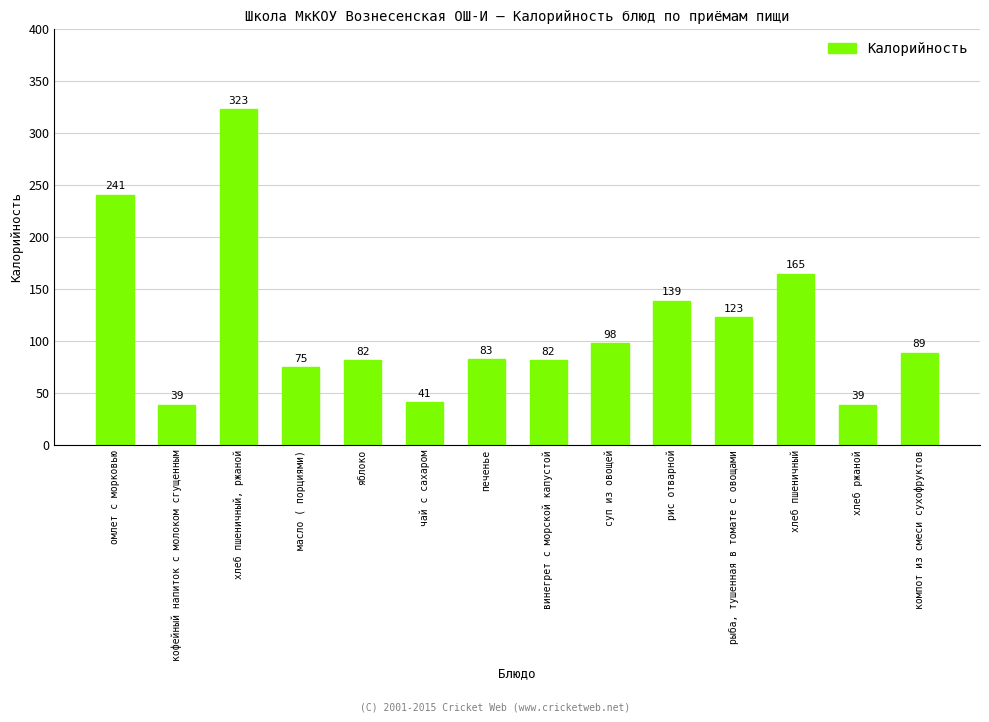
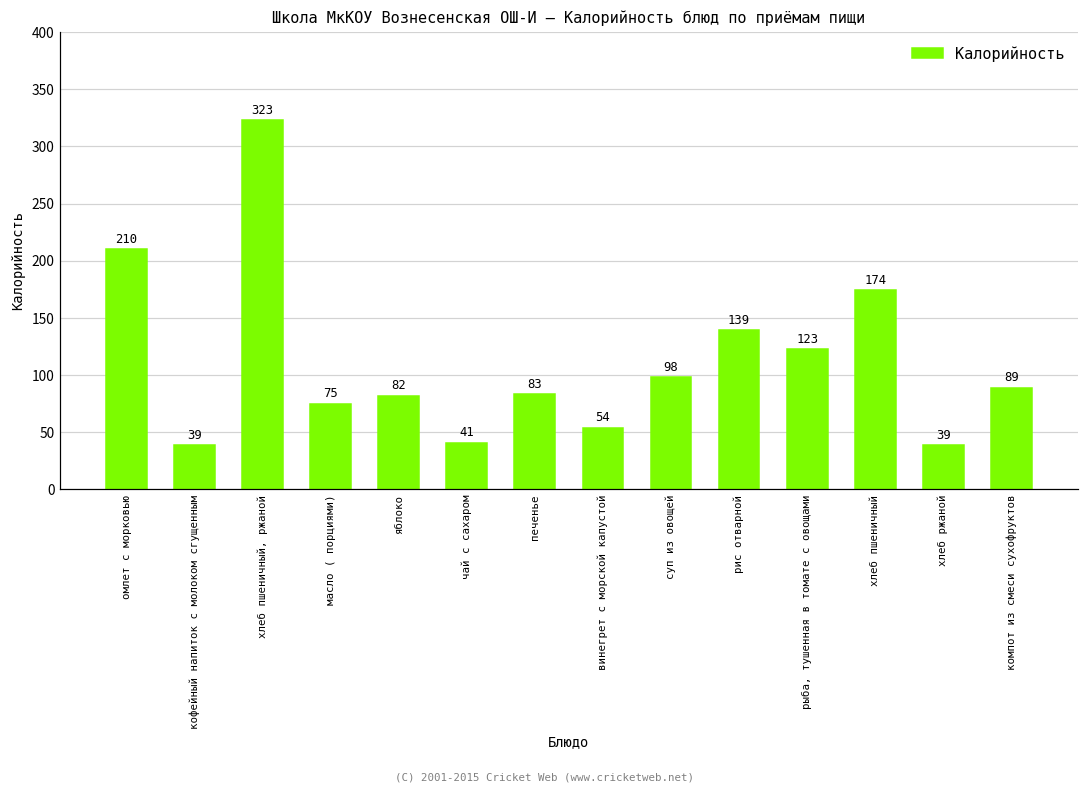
омлет с морковью: 241 -> 210
винегрет с морской капустой: 82 -> 54
хлеб пшеничный: 165 -> 174
